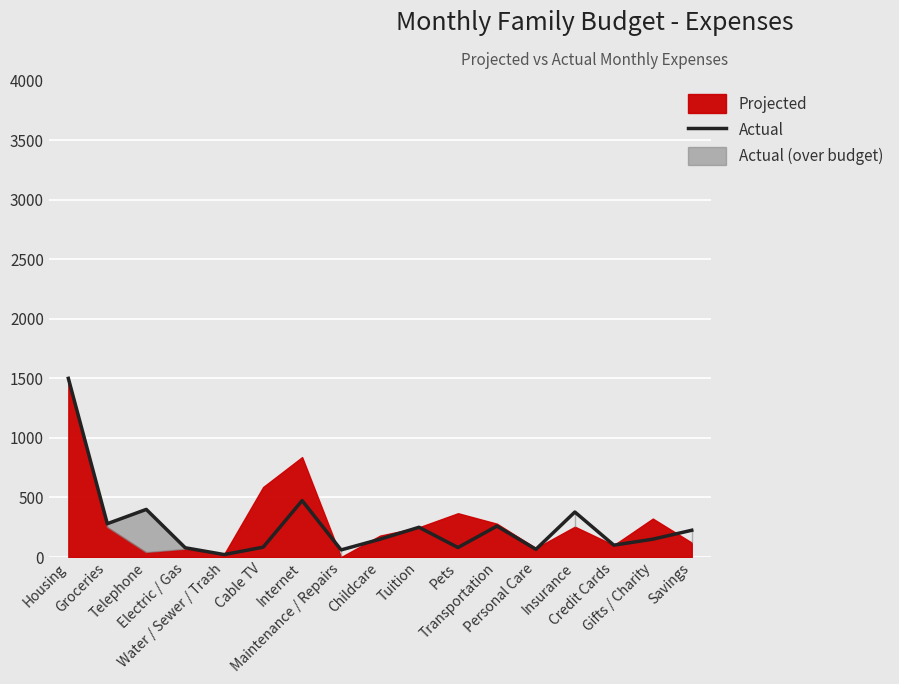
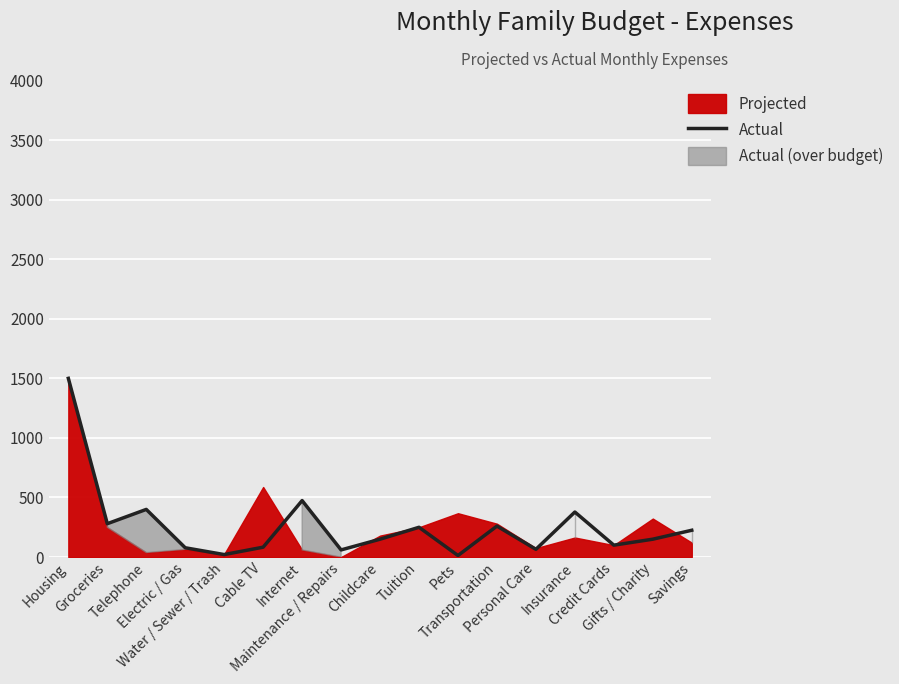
Projected, Internet: 840 -> 60
Actual, Pets: 80 -> 10
Projected, Insurance: 260 -> 160
